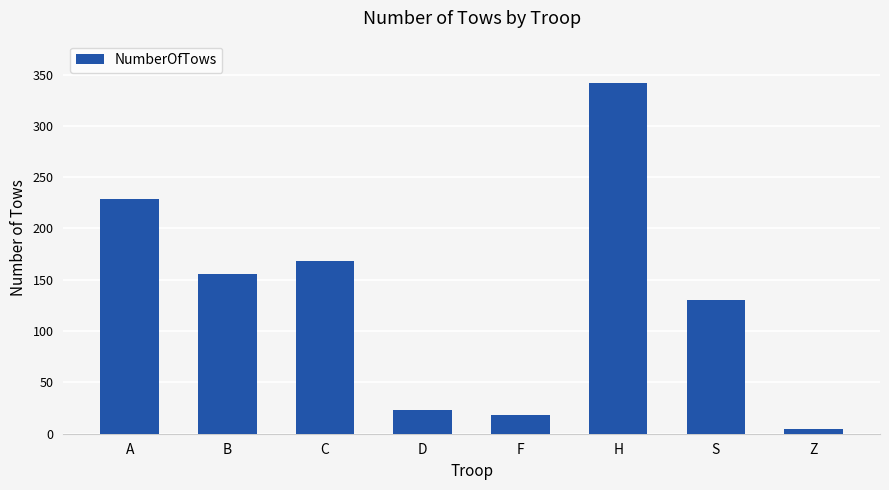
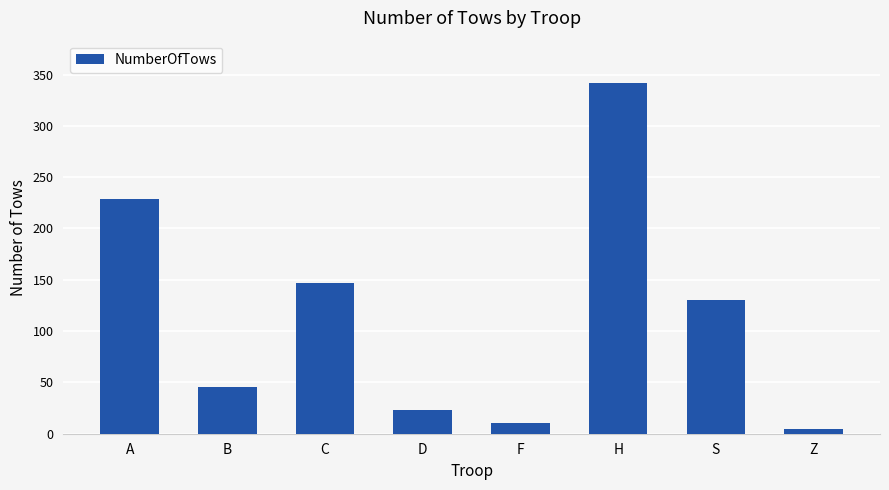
B: 156 -> 46
C: 168 -> 147
F: 18 -> 10
